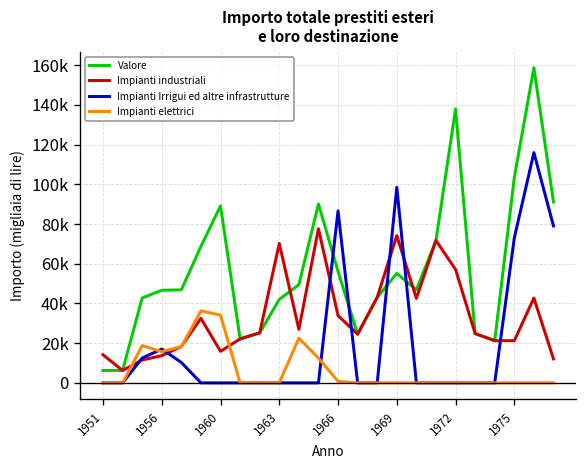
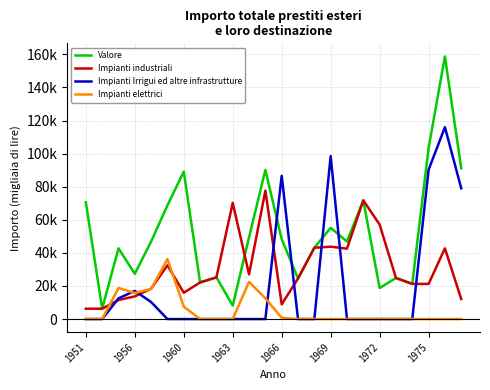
Valore, 1951: 6000 -> 71000
Impianti industriali, 1951: 14000 -> 6000
Valore, 1956: 47000 -> 27000
Impianti elettrici, 1960: 34000 -> 8000
Valore, 1963: 42000 -> 8000
Valore, 1966: 56000 -> 48000
Impianti industriali, 1966: 34000 -> 9000
Impianti industriali, 1969: 74000 -> 44000
Valore, 1972: 138000 -> 19000
Impianti Irrigui ed altre infrastrutture, 1975: 73000 -> 90000
